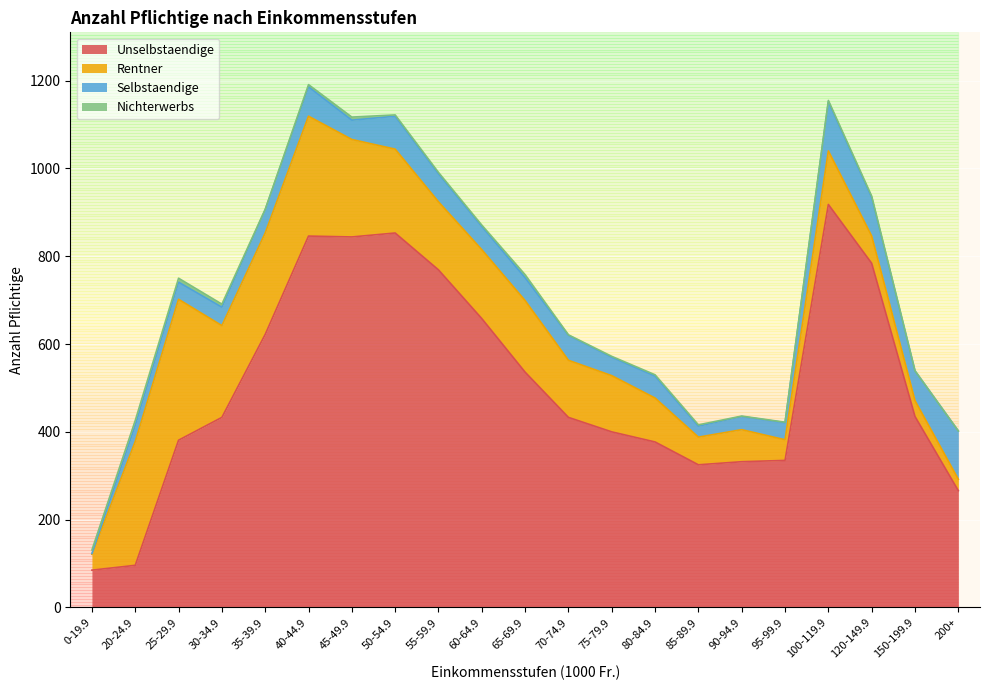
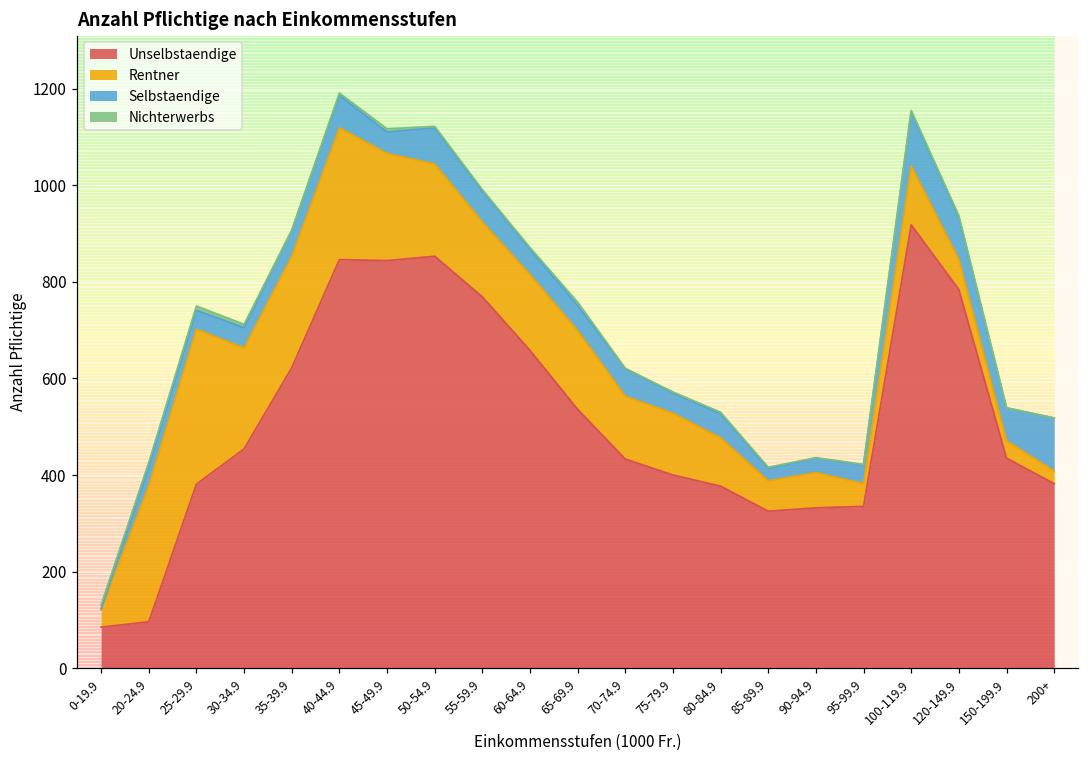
Unselbstaendige, 30-34.9: 430 -> 450
Unselbstaendige, 200+: 270 -> 380
